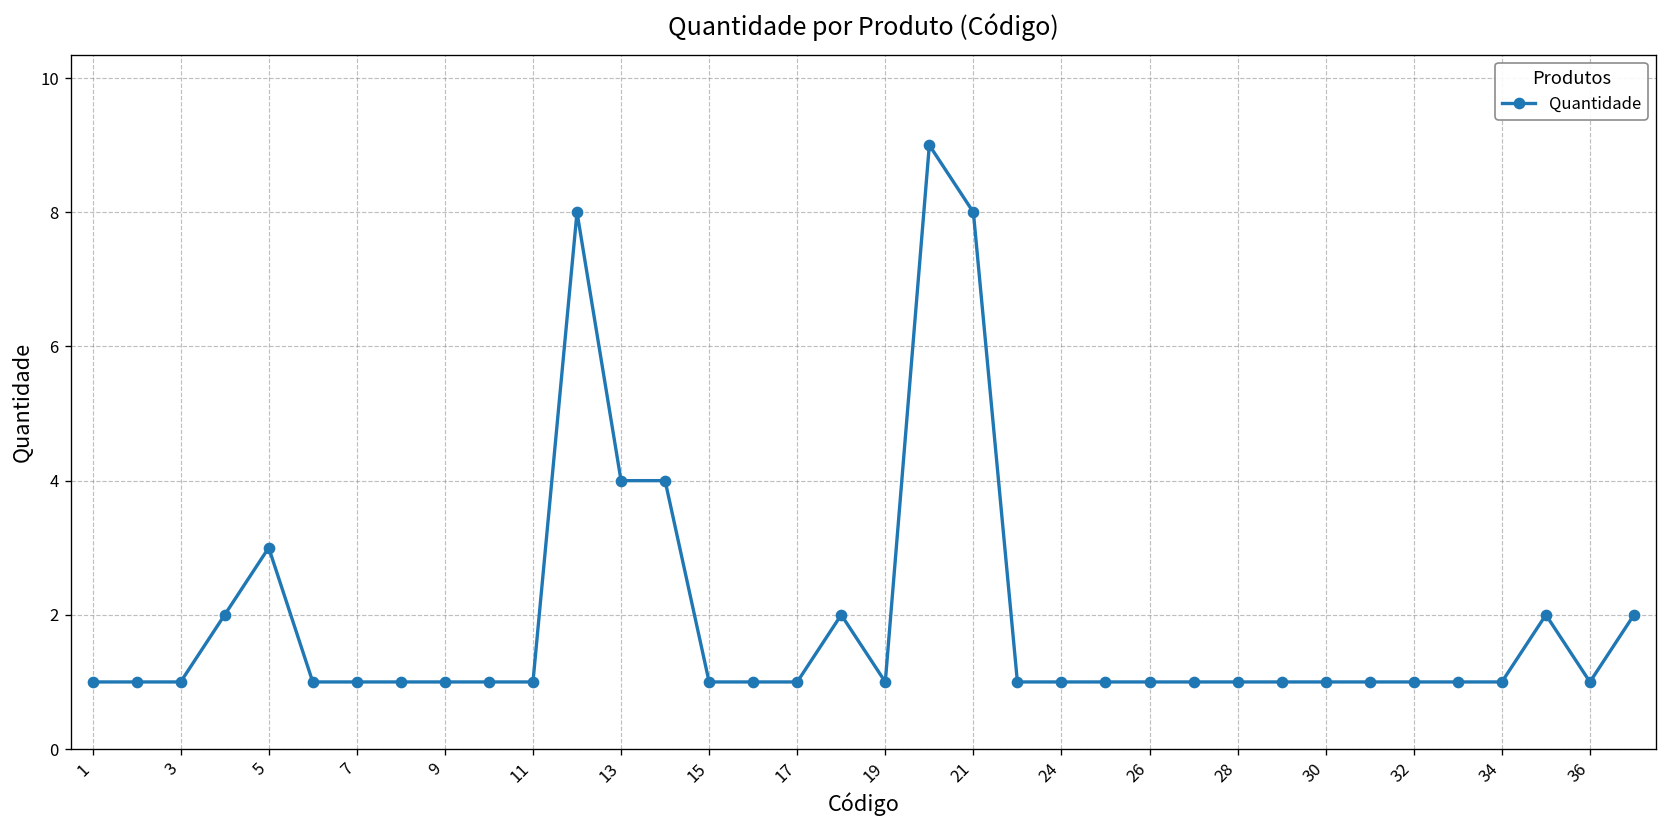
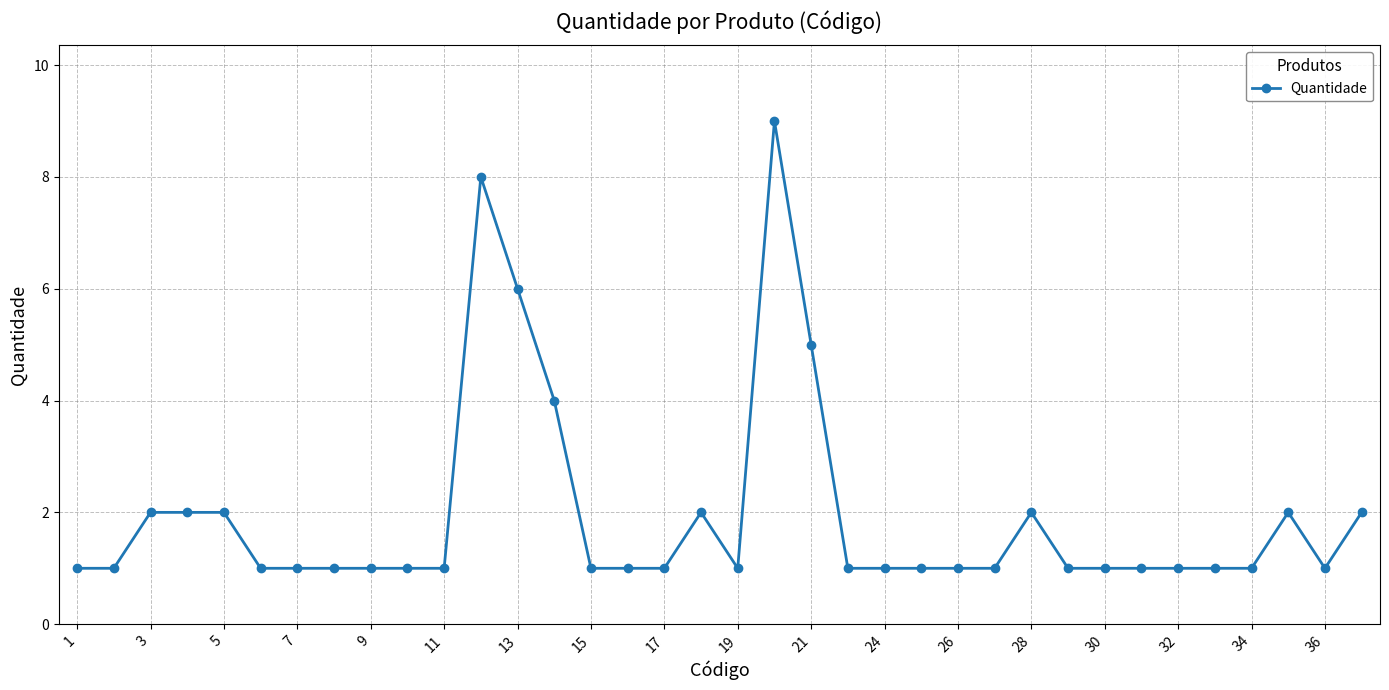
3: 1 -> 2
5: 3 -> 2
13: 4 -> 6
21: 8 -> 5
28: 1 -> 2
